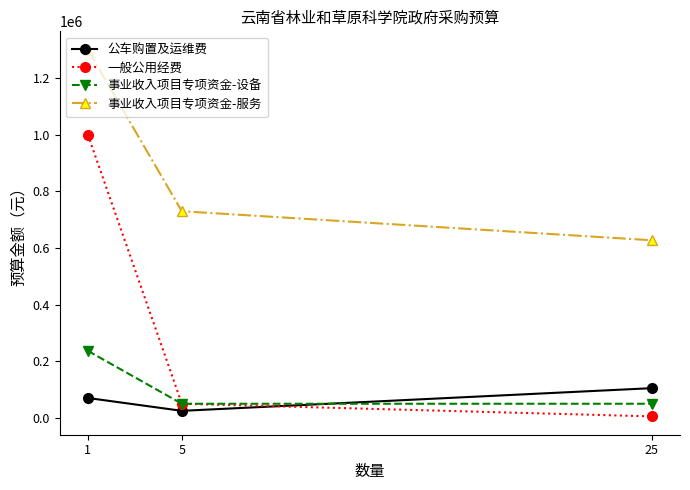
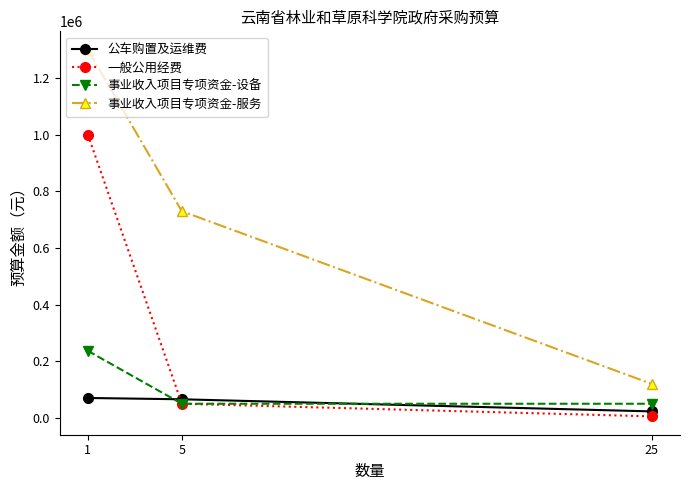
公车购置及运维费, 5: 30000 -> 70000
公车购置及运维费, 25: 110000 -> 20000
事业收入项目专项资金-服务, 25: 630000 -> 120000
